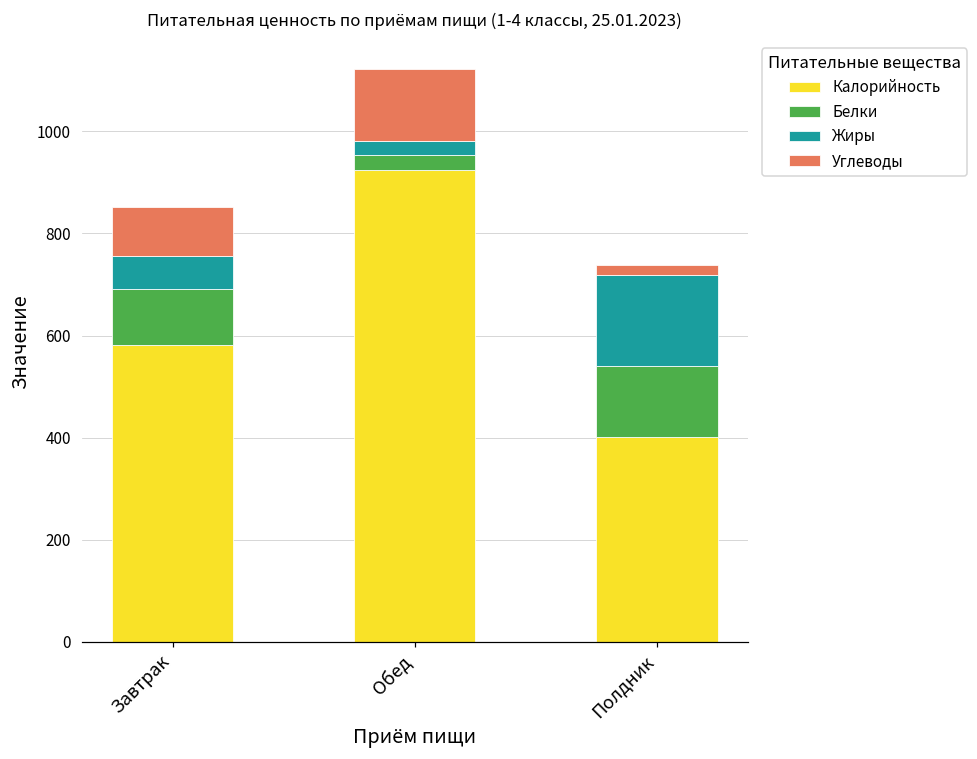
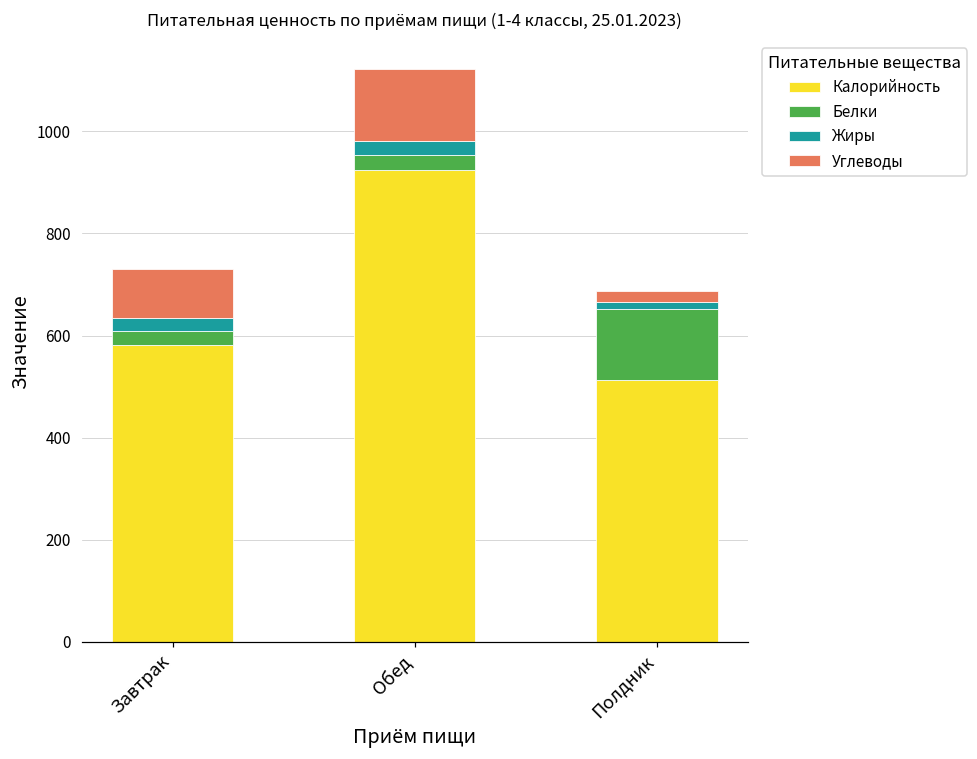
Белки, Завтрак: 110 -> 30
Жиры, Завтрак: 60 -> 30
Калорийность, Полдник: 400 -> 510
Жиры, Полдник: 180 -> 10
